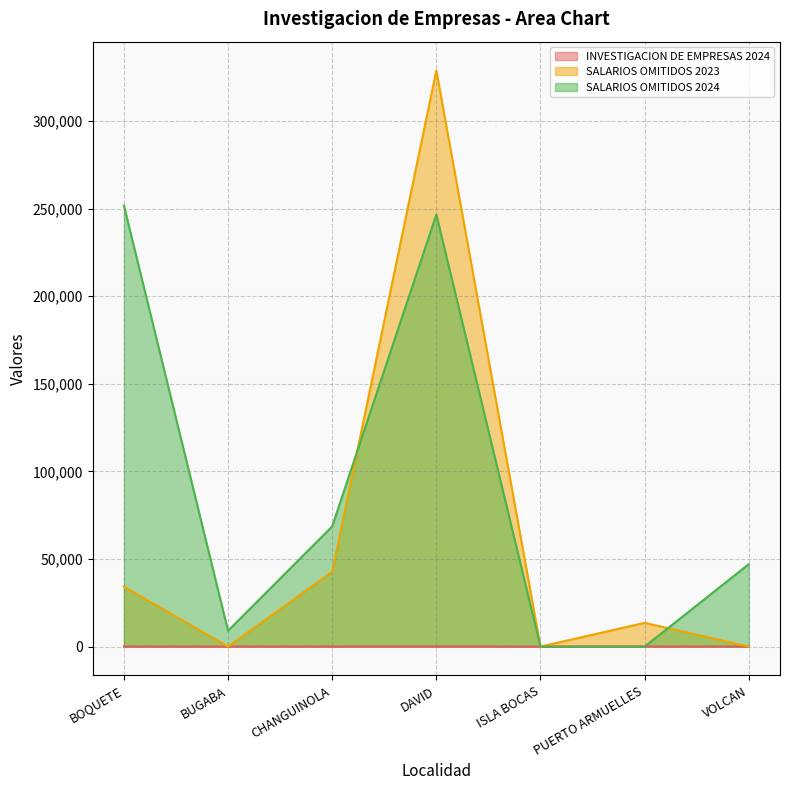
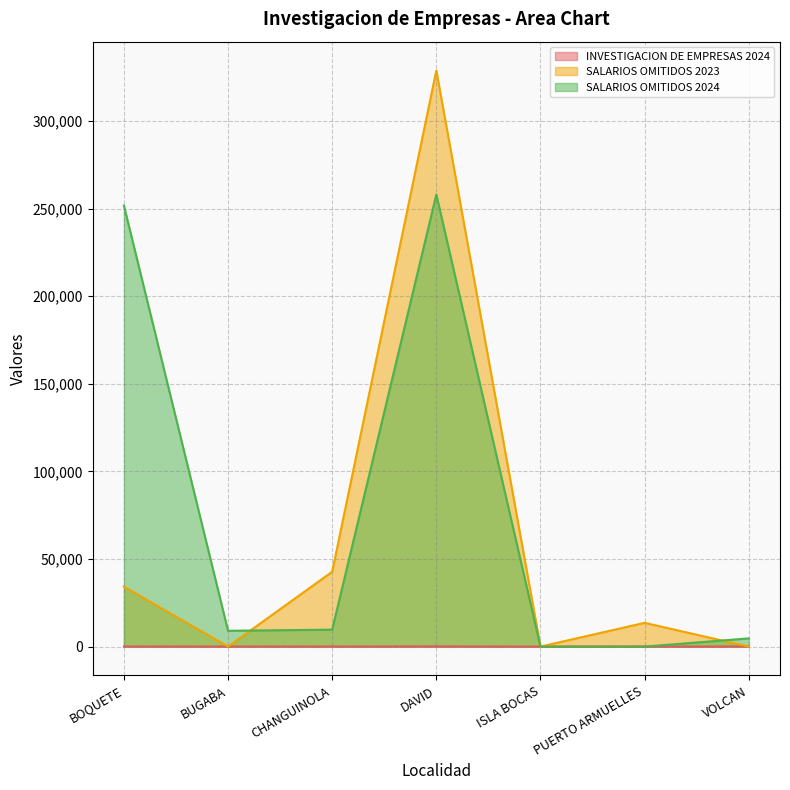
SALARIOS OMITIDOS 2024, CHANGUINOLA: 69,000 -> 10,000
SALARIOS OMITIDOS 2024, DAVID: 247,000 -> 258,000
SALARIOS OMITIDOS 2024, VOLCAN: 47,000 -> 5,000
